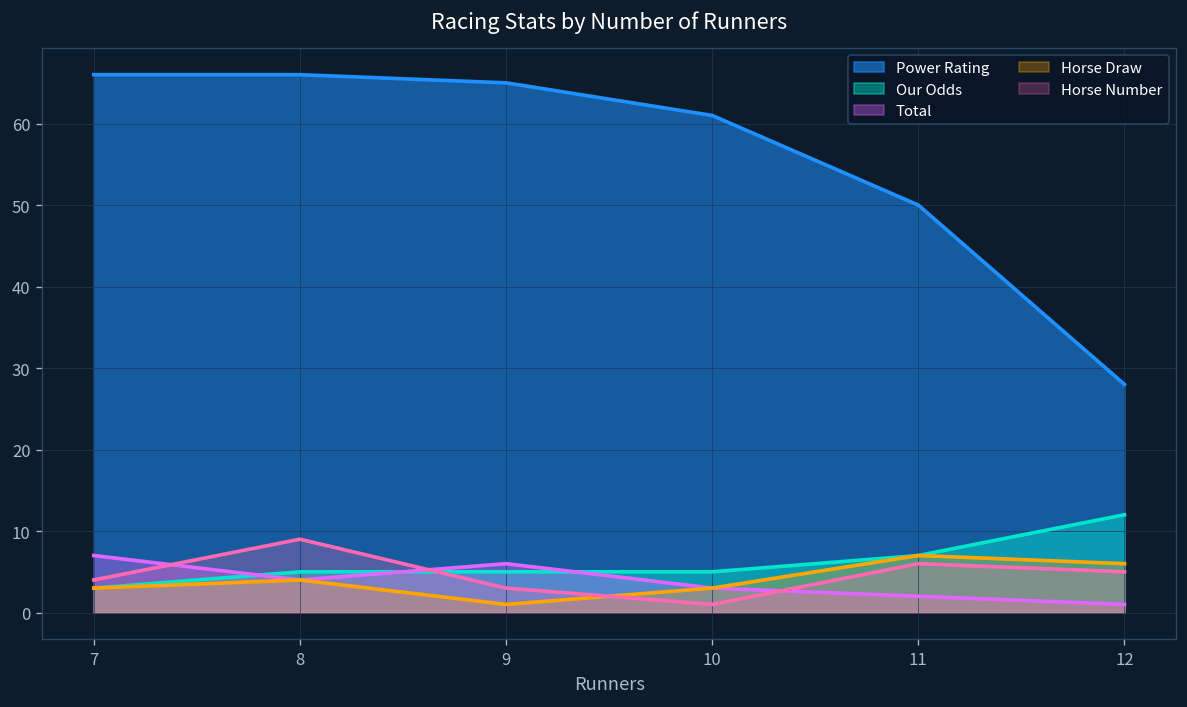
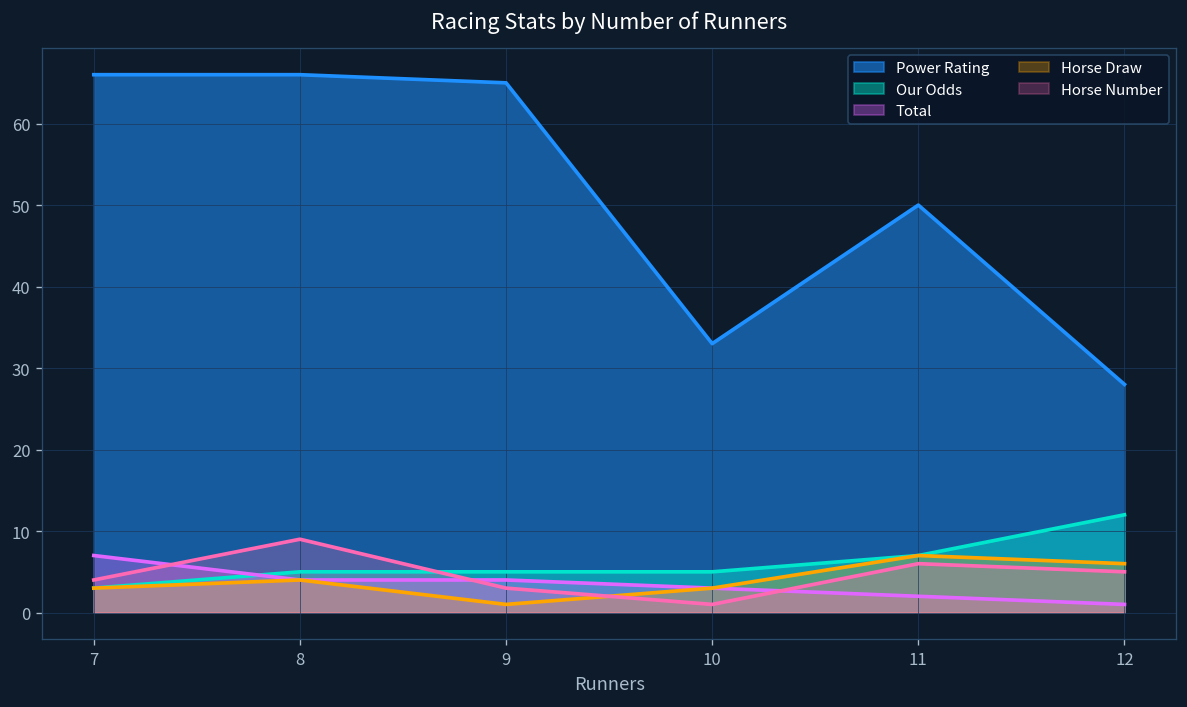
Total, 9: 6 -> 4
Power Rating, 10: 61 -> 33
